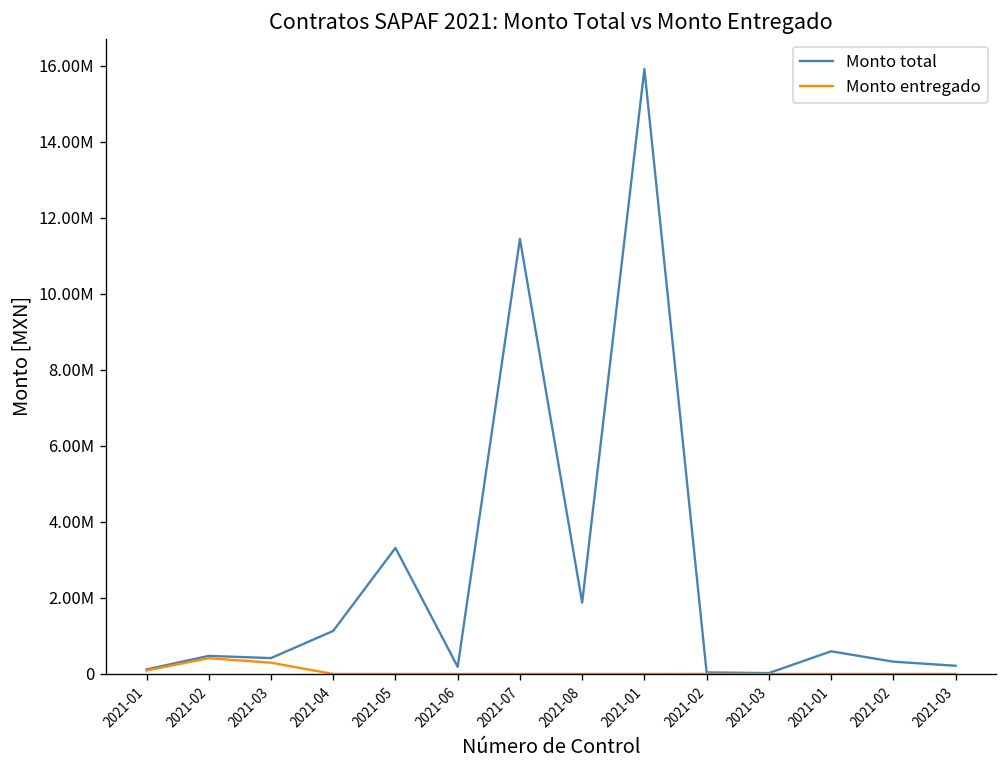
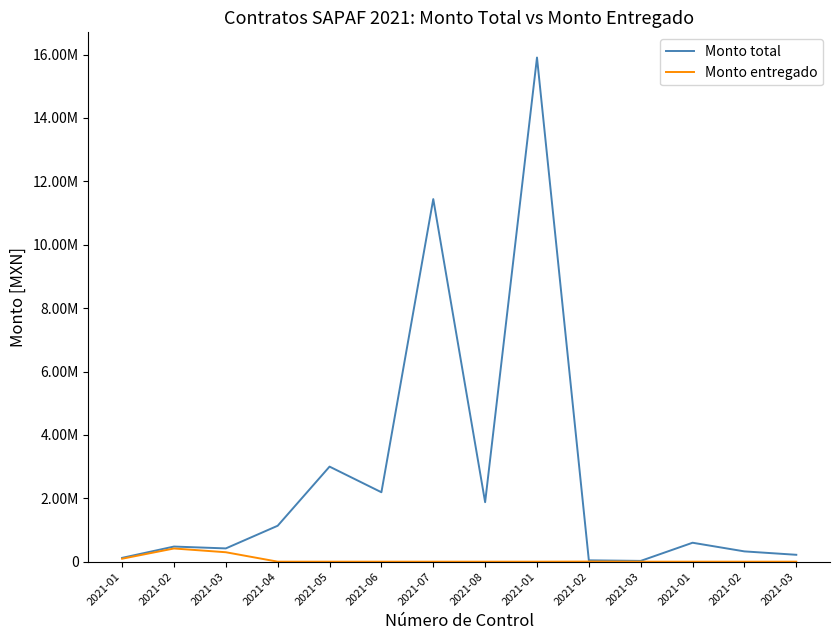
Monto total, 2021-05: 3300000 -> 3000000
Monto total, 2021-06: 200000 -> 2200000
